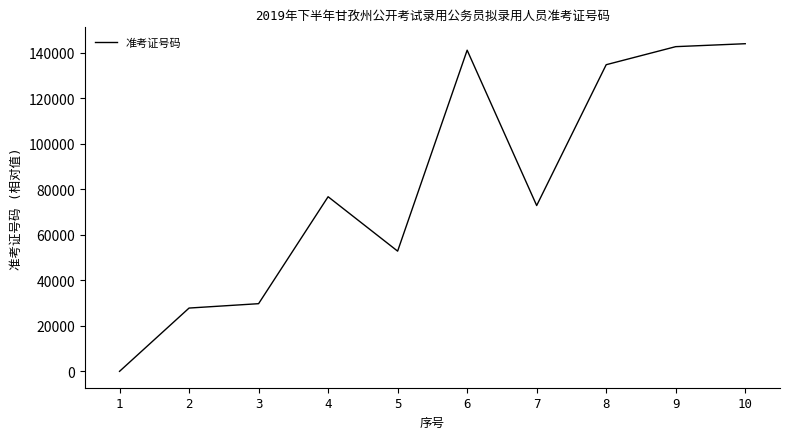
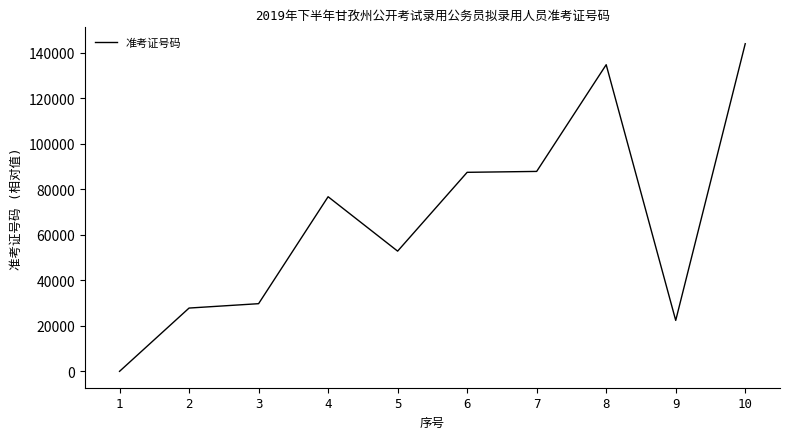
6: 141000 -> 87000
7: 73000 -> 88000
9: 143000 -> 22000
